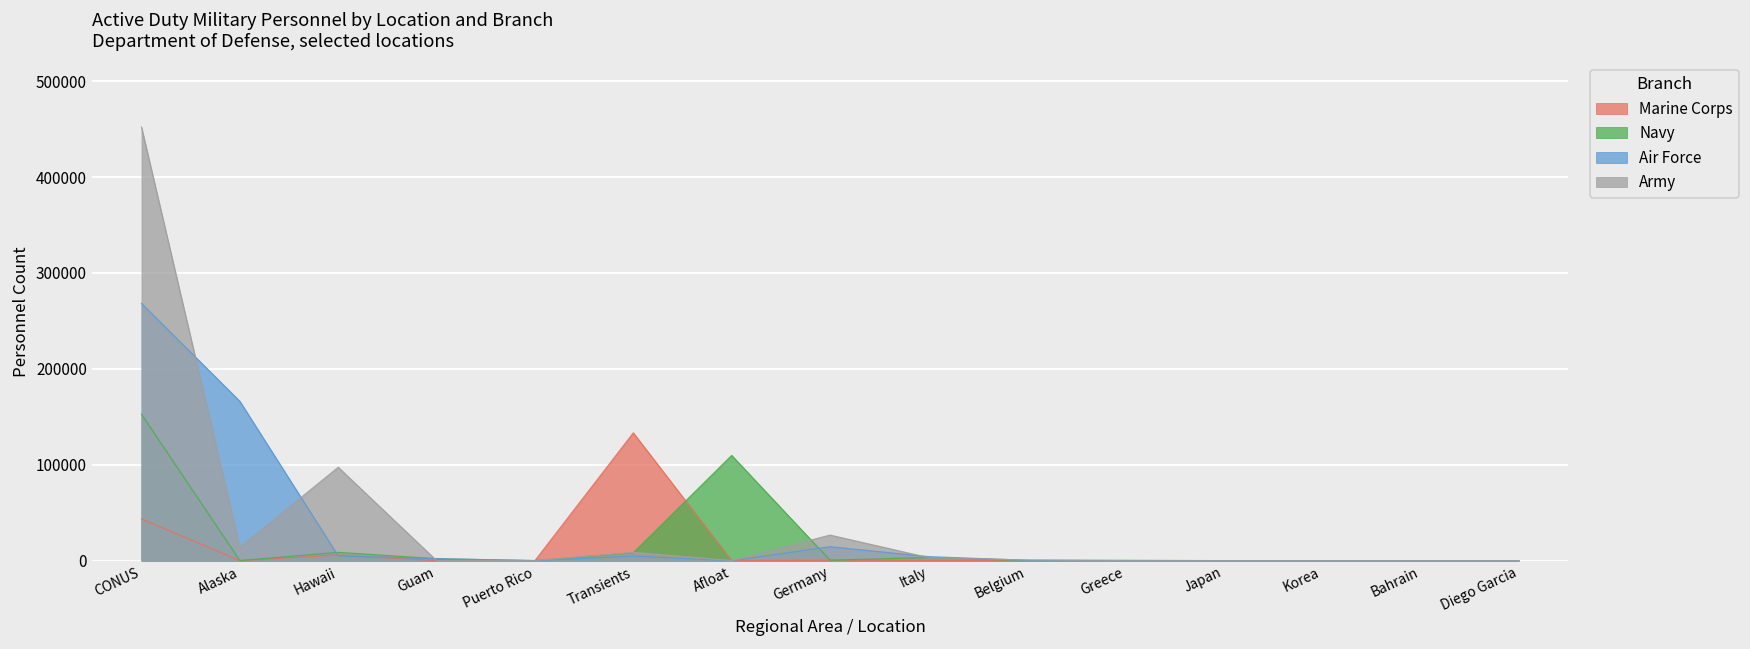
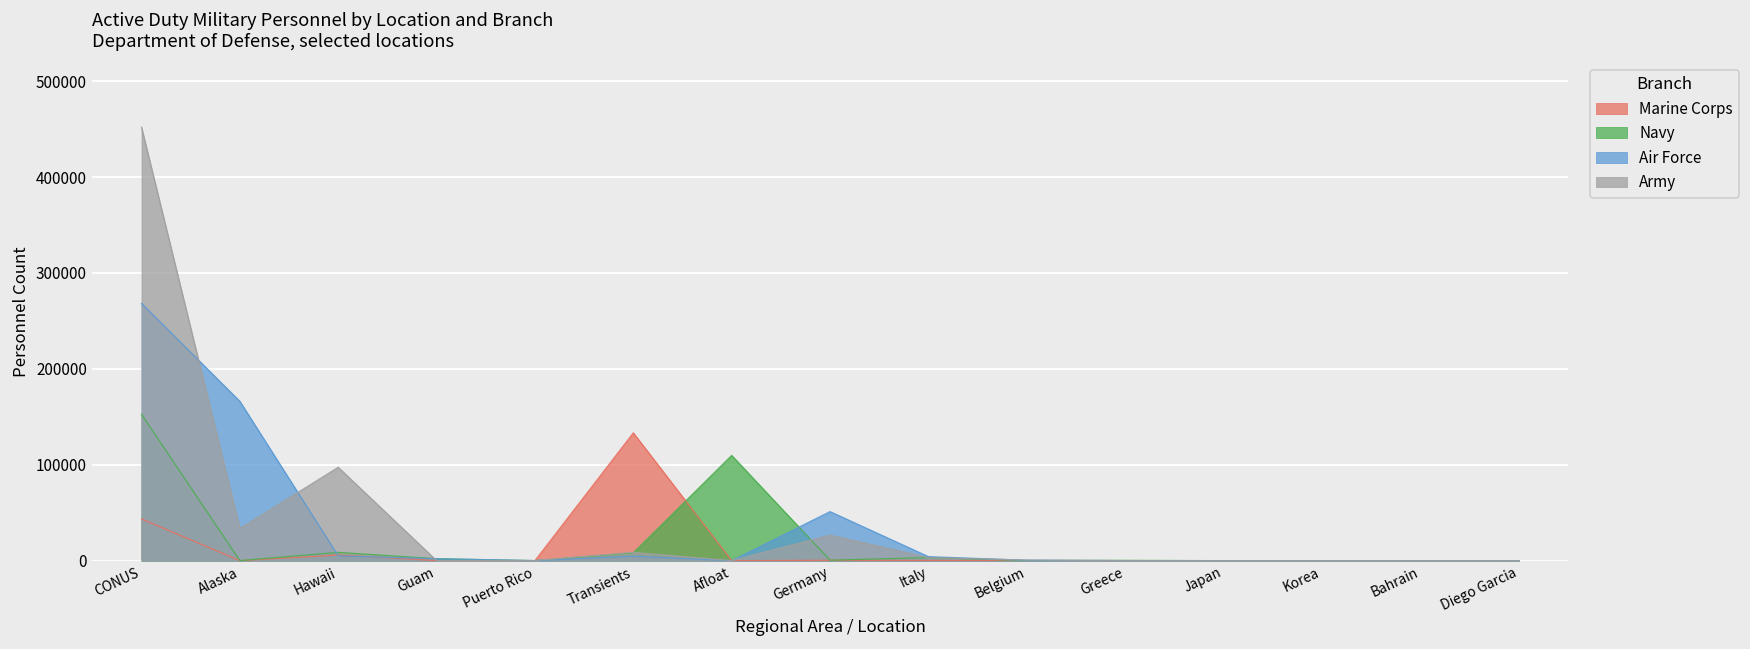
Army, Alaska: 10000 -> 30000
Air Force, Germany: 10000 -> 50000
